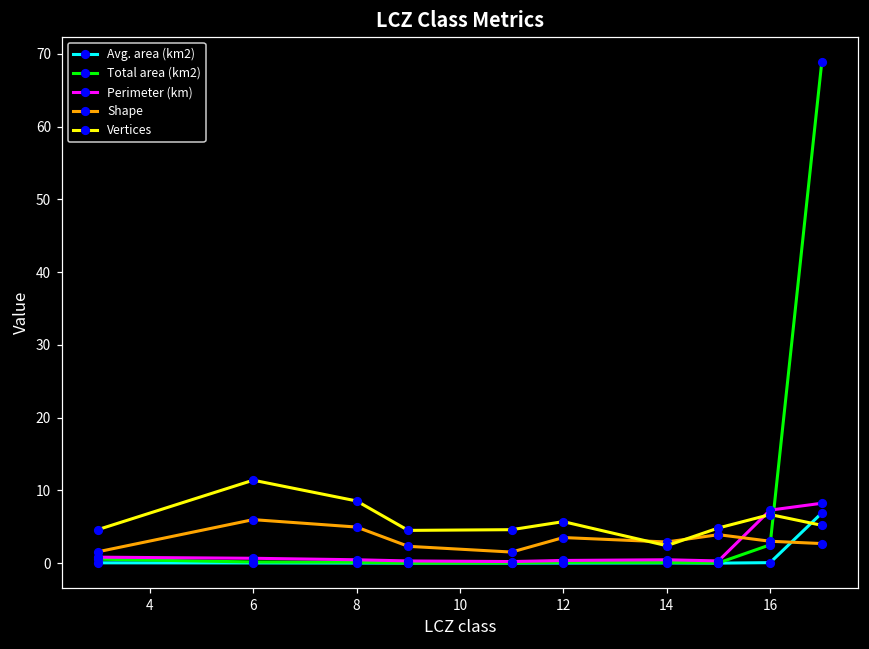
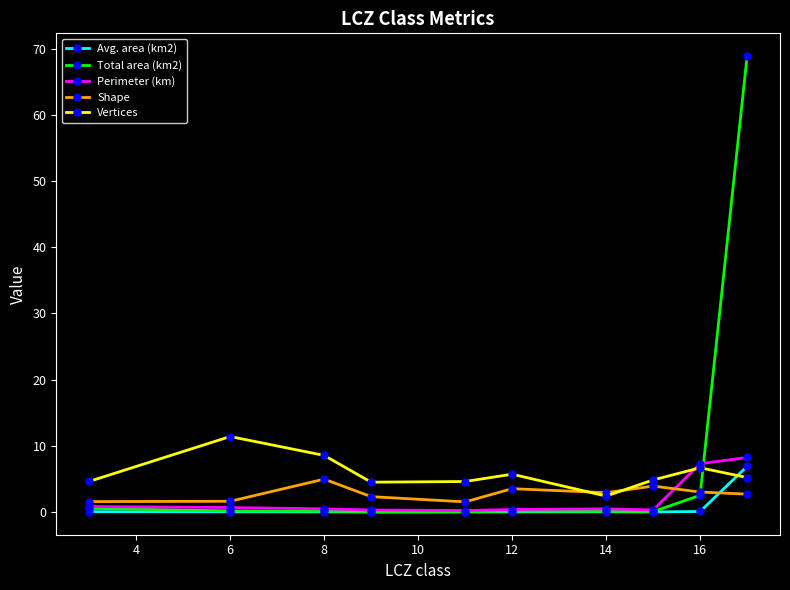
Shape, 6: 6 -> 2
